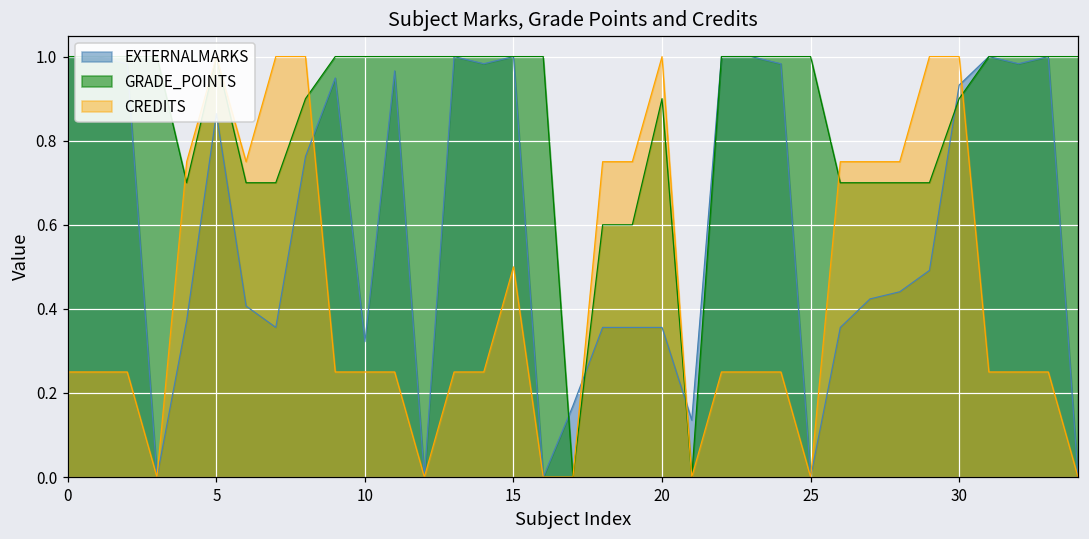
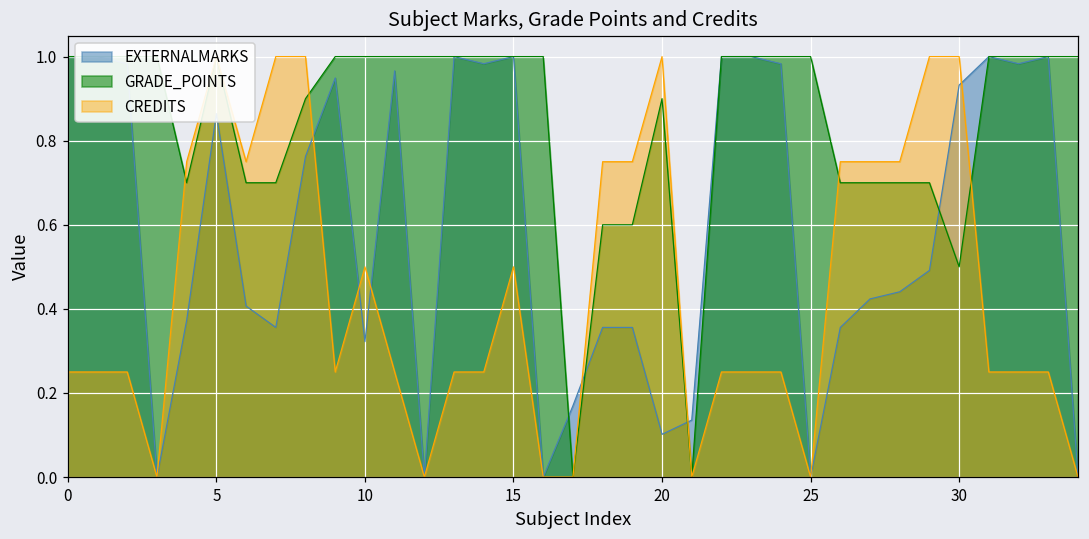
CREDITS, 10: 0.25 -> 0.50
EXTERNALMARKS, 20: 0.36 -> 0.10
GRADE_POINTS, 30: 0.90 -> 0.50
